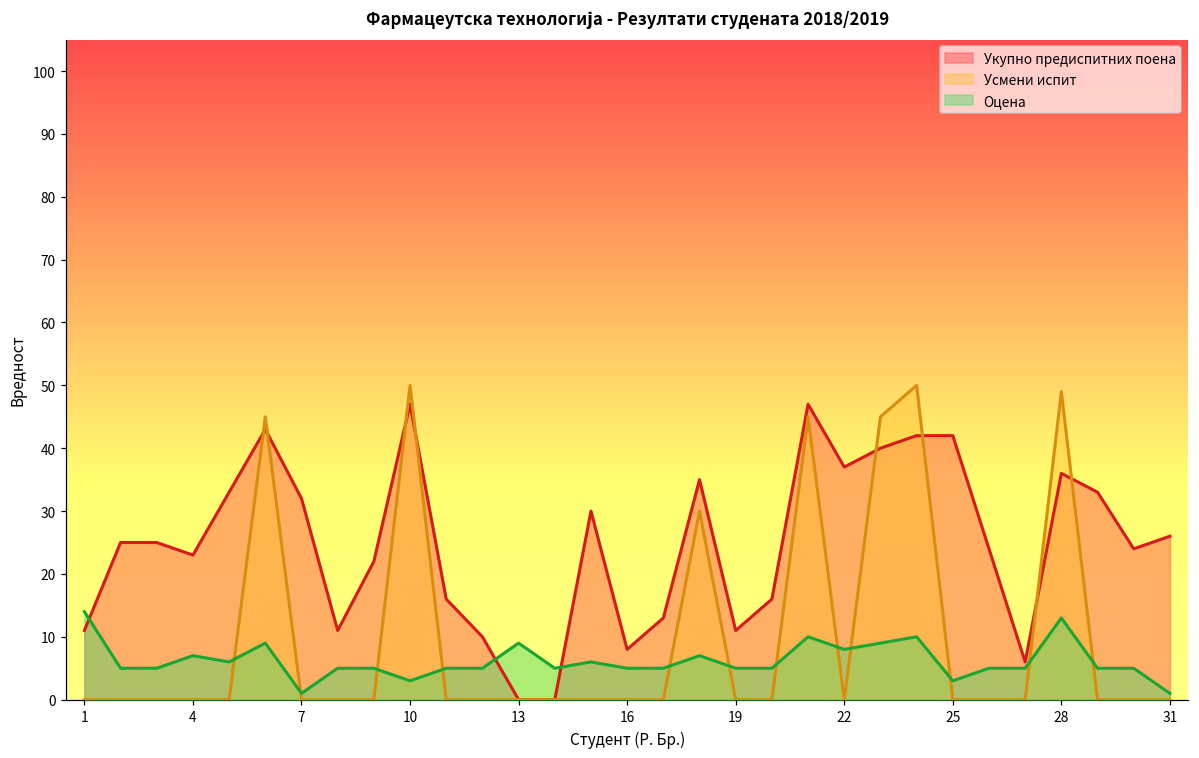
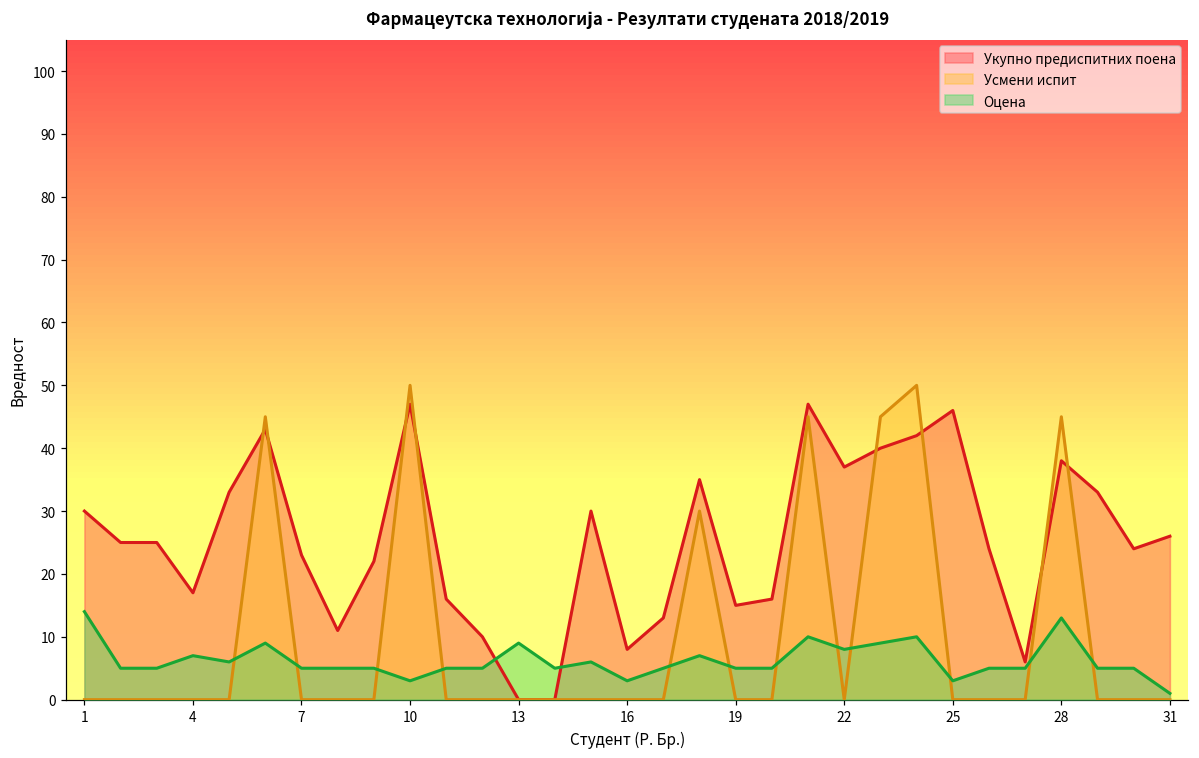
Укупно предиспитних поена, 1: 11 -> 30
Укупно предиспитних поена, 4: 23 -> 17
Укупно предиспитних поена, 7: 32 -> 23
Оцена, 7: 1 -> 5
Оцена, 16: 5 -> 3
Укупно предиспитних поена, 19: 11 -> 15
Укупно предиспитних поена, 25: 42 -> 46
Укупно предиспитних поена, 28: 36 -> 38
Усмени испит, 28: 49 -> 45
